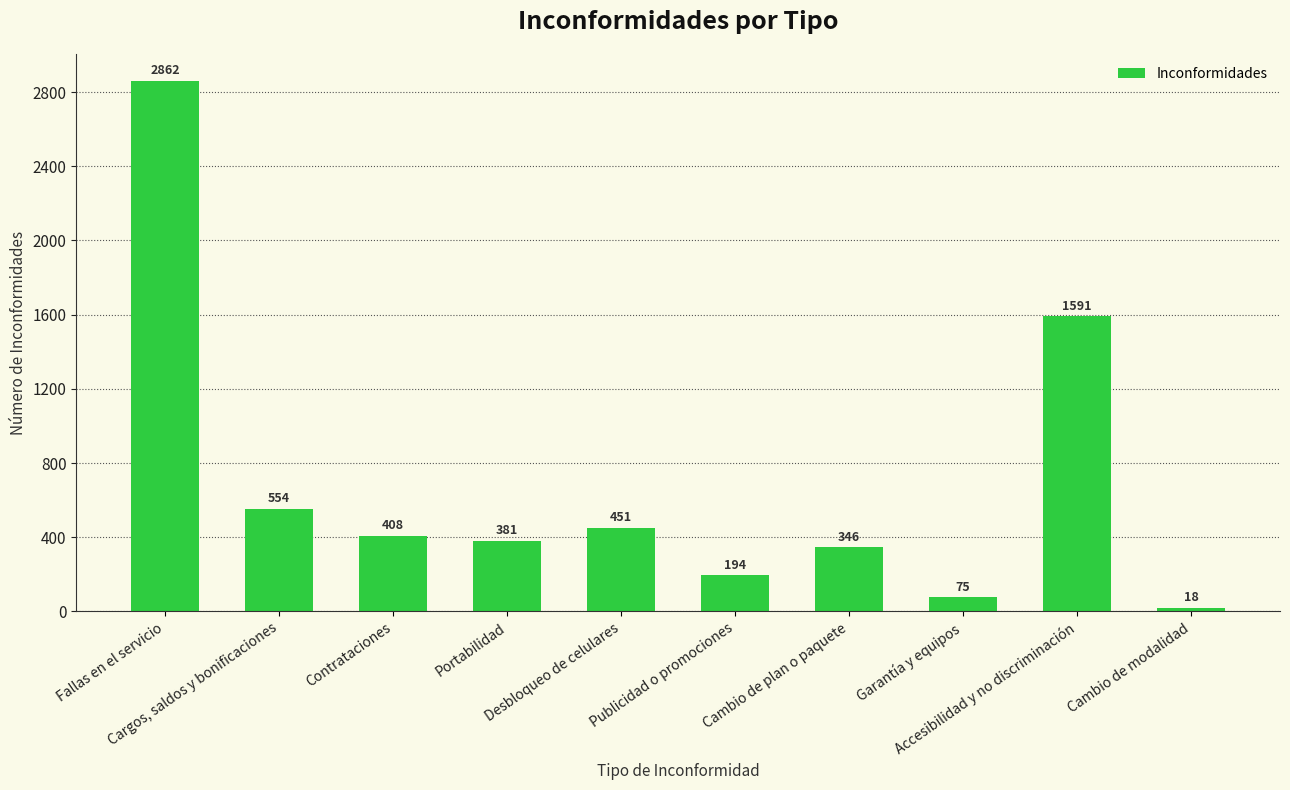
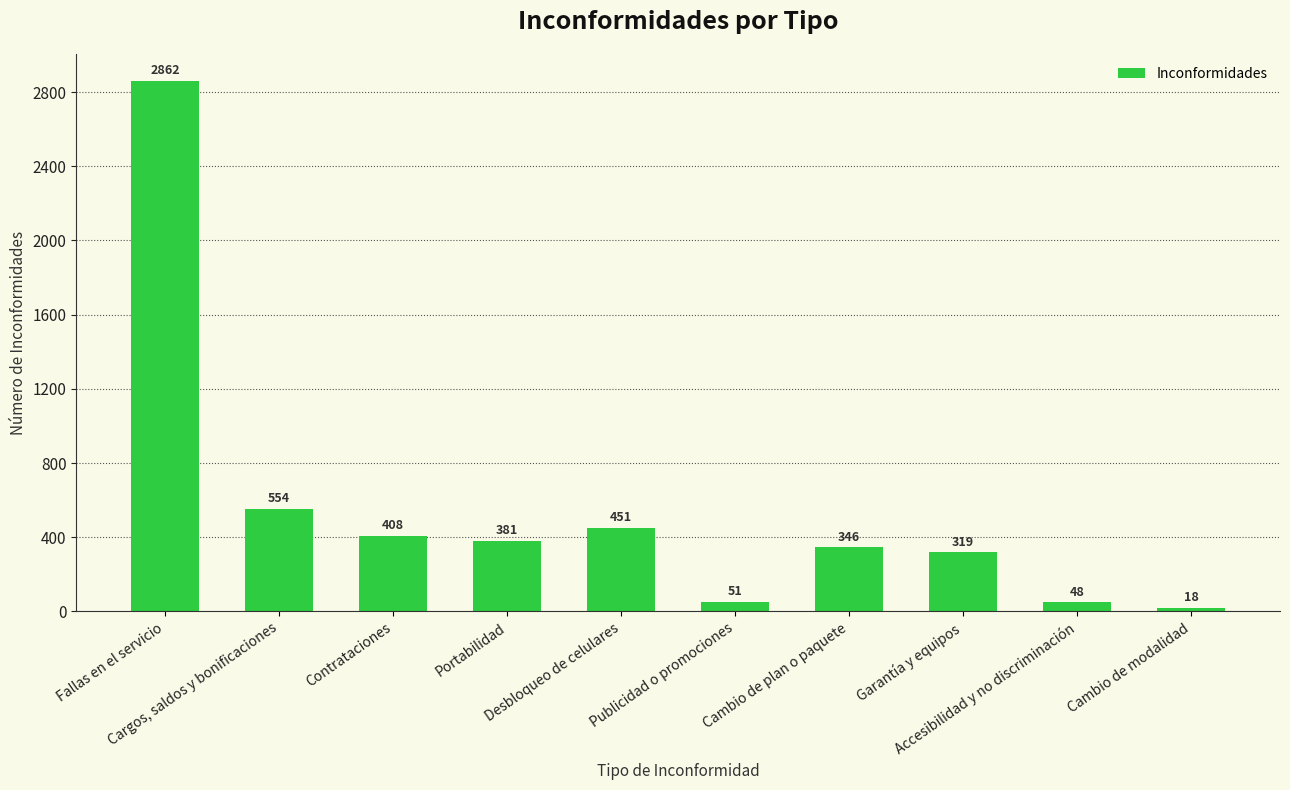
Publicidad o promociones: 194 -> 51
Garantía y equipos: 75 -> 319
Accesibilidad y no discriminación: 1591 -> 48
